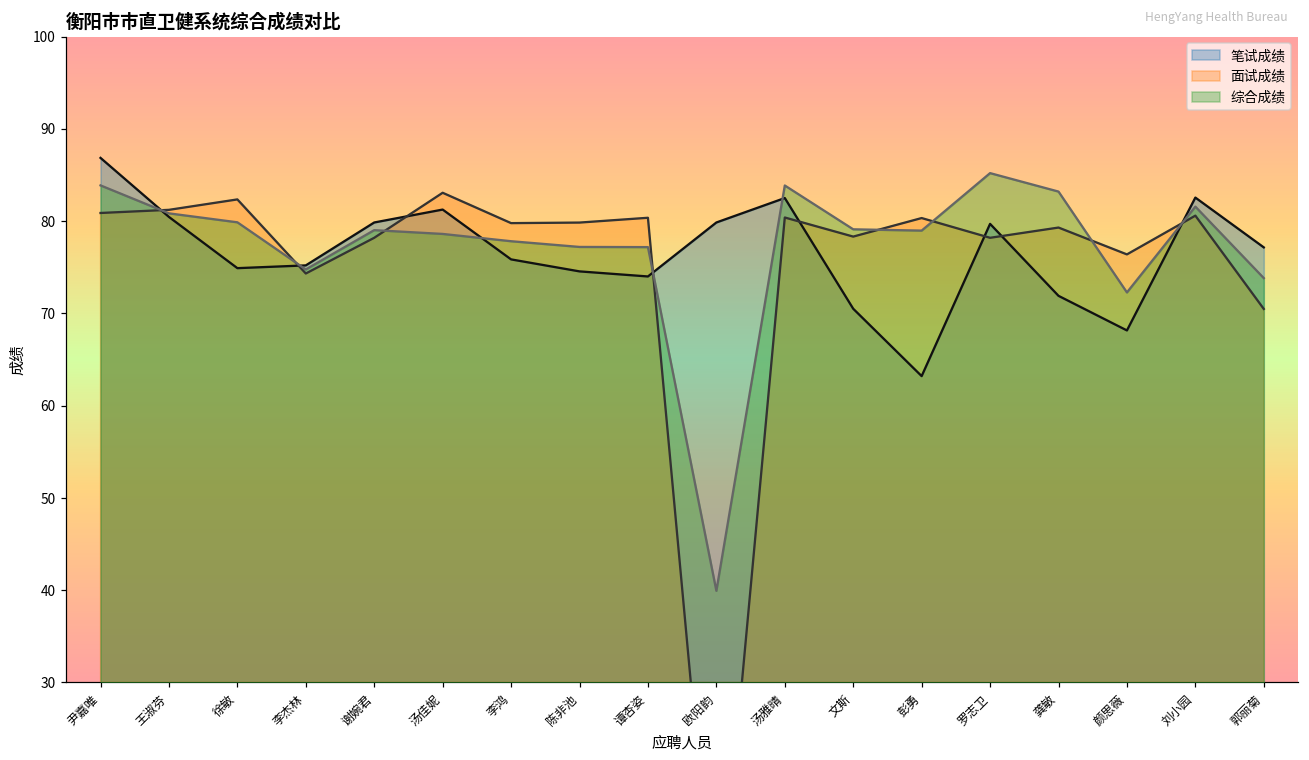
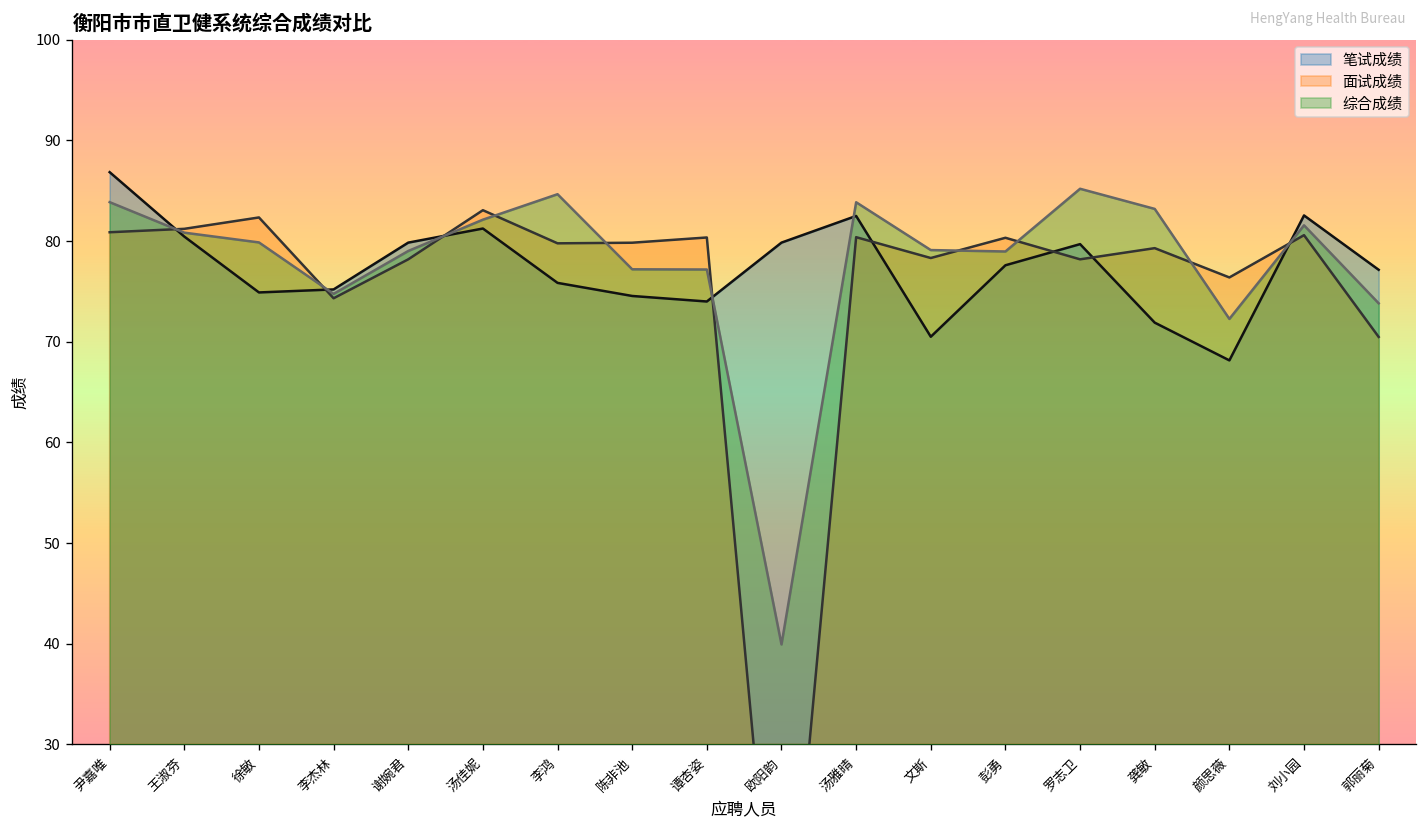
综合成绩, 汤佳妮: 79 -> 82
综合成绩, 李鸿: 78 -> 85
笔试成绩, 彭勇: 63 -> 78
